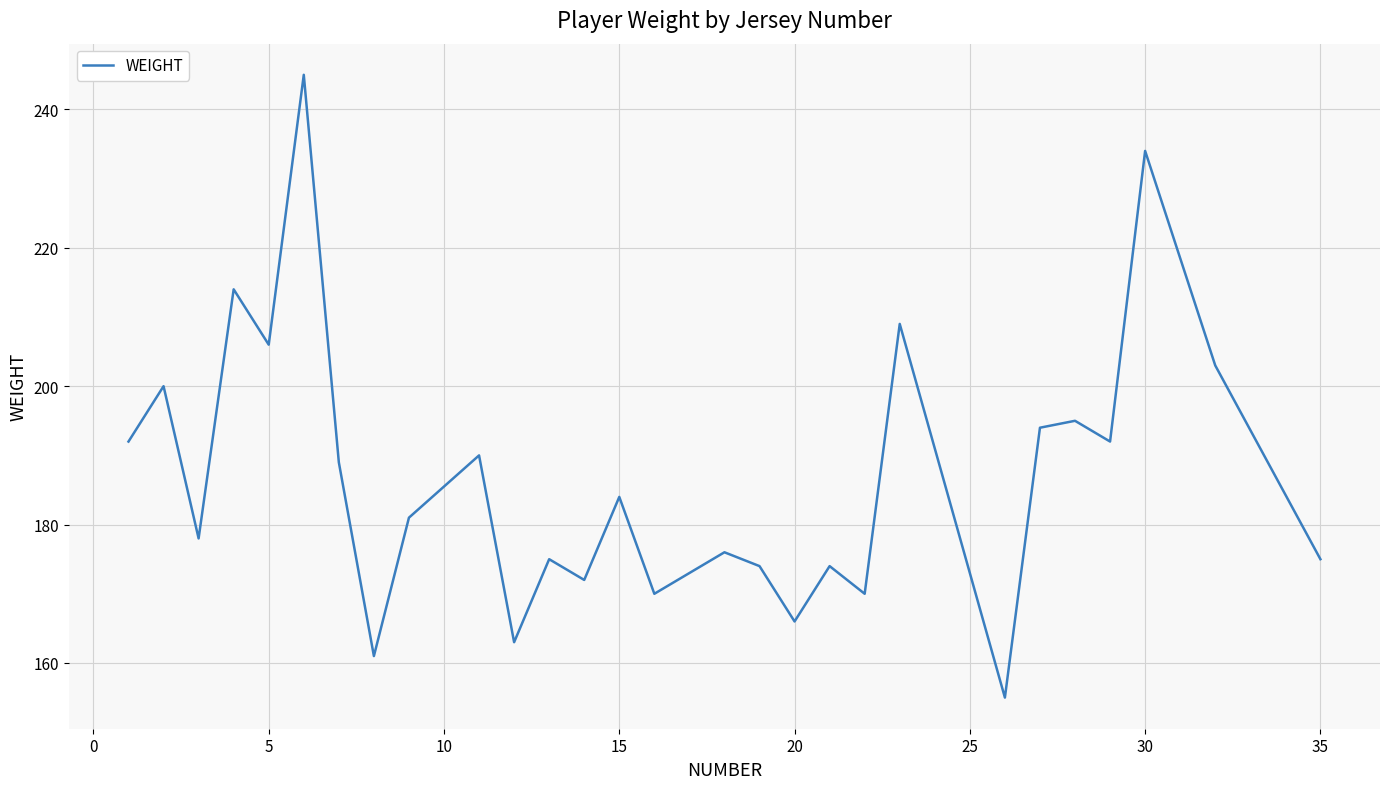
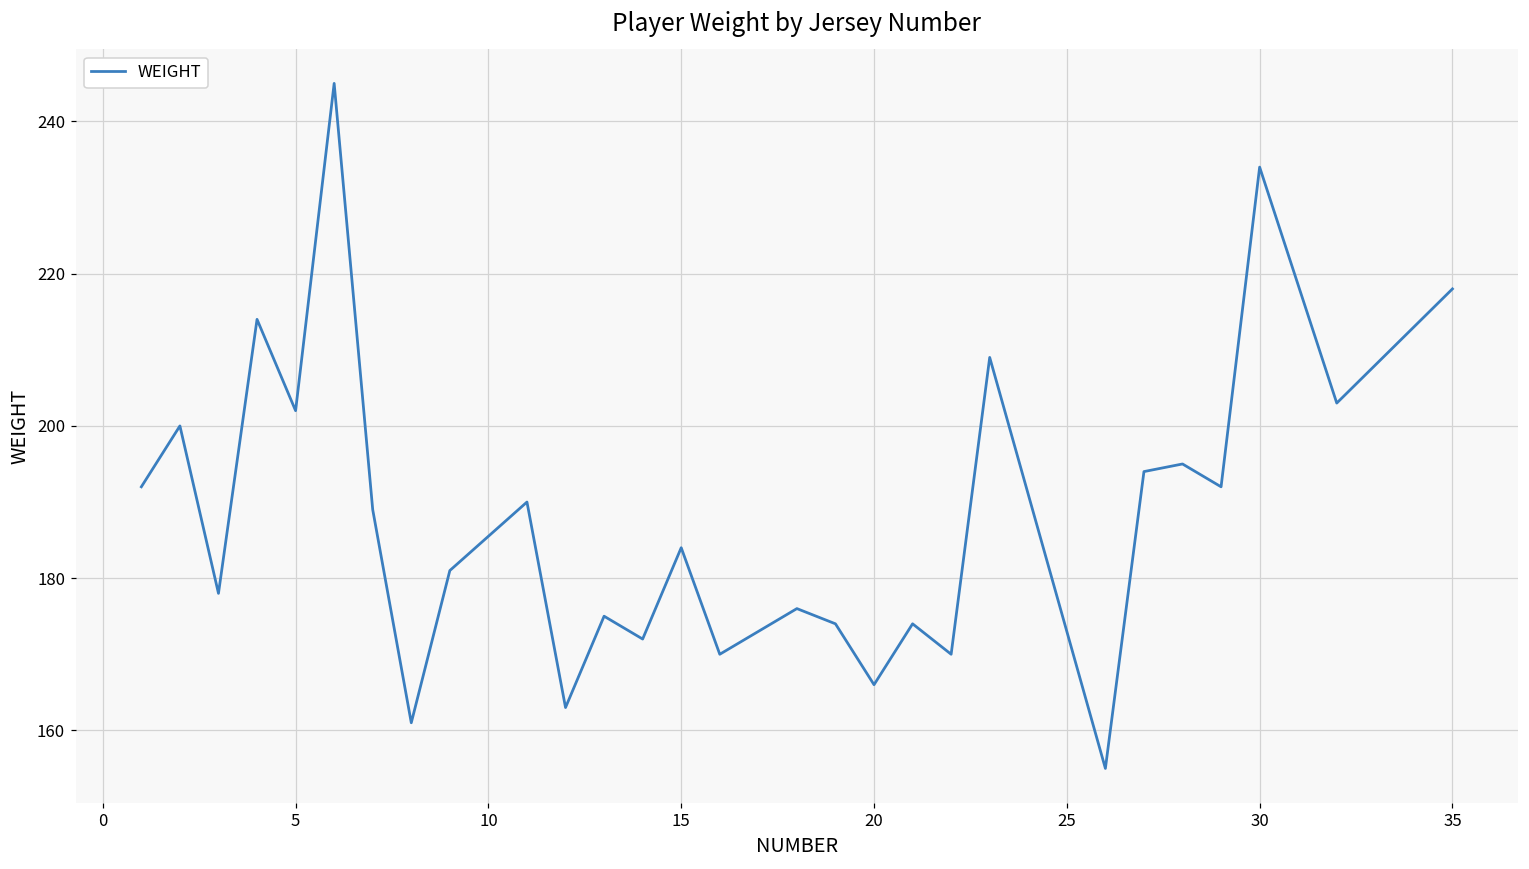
5: 206 -> 202
35: 175 -> 218
